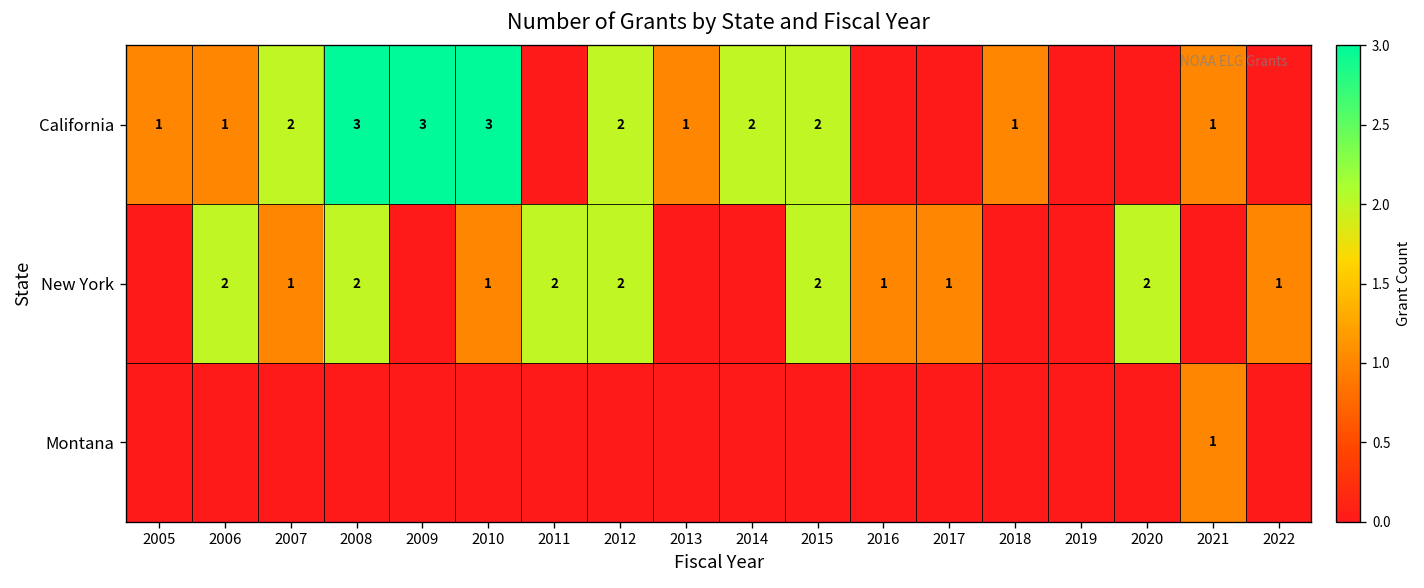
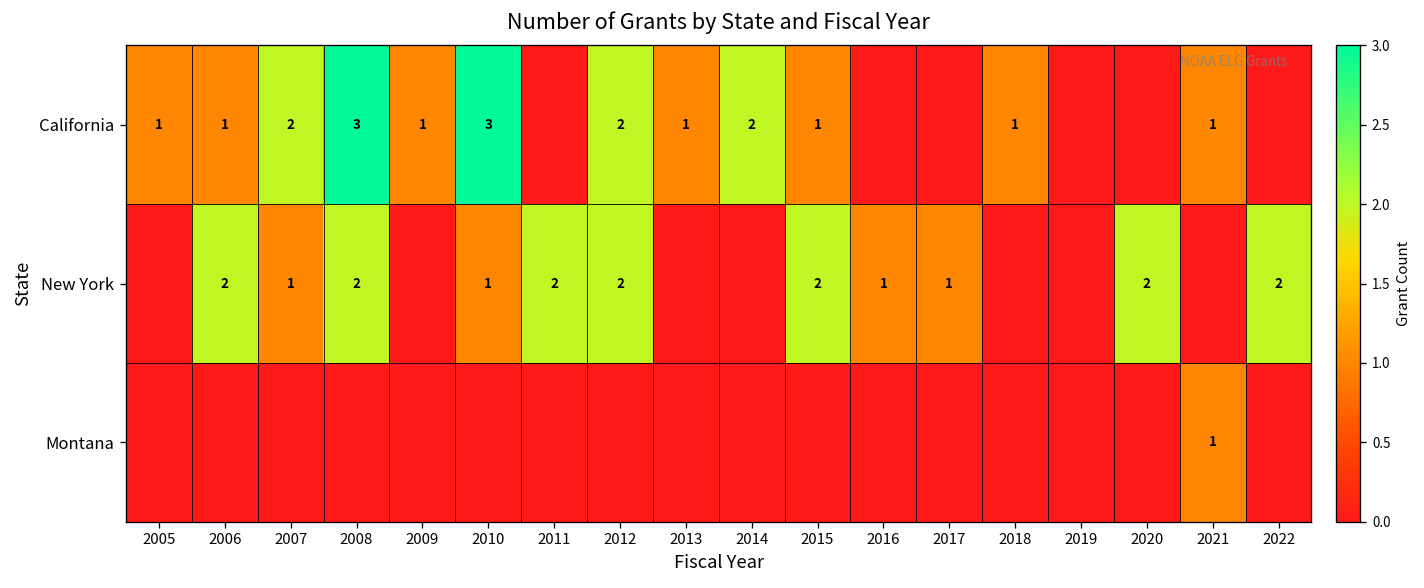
California, 2009: 3 -> 1
California, 2015: 2 -> 1
New York, 2022: 1 -> 2
